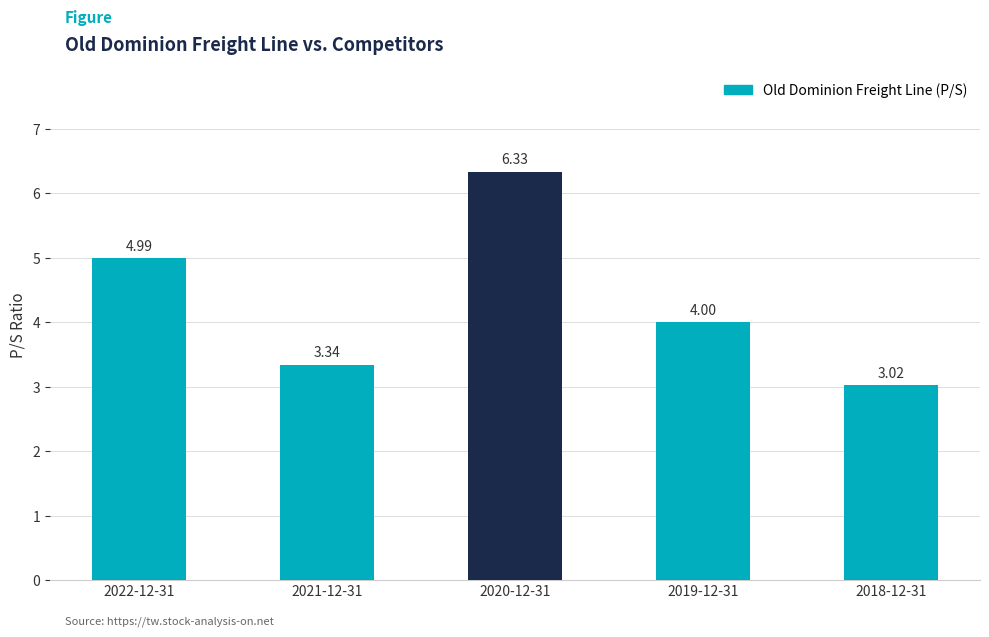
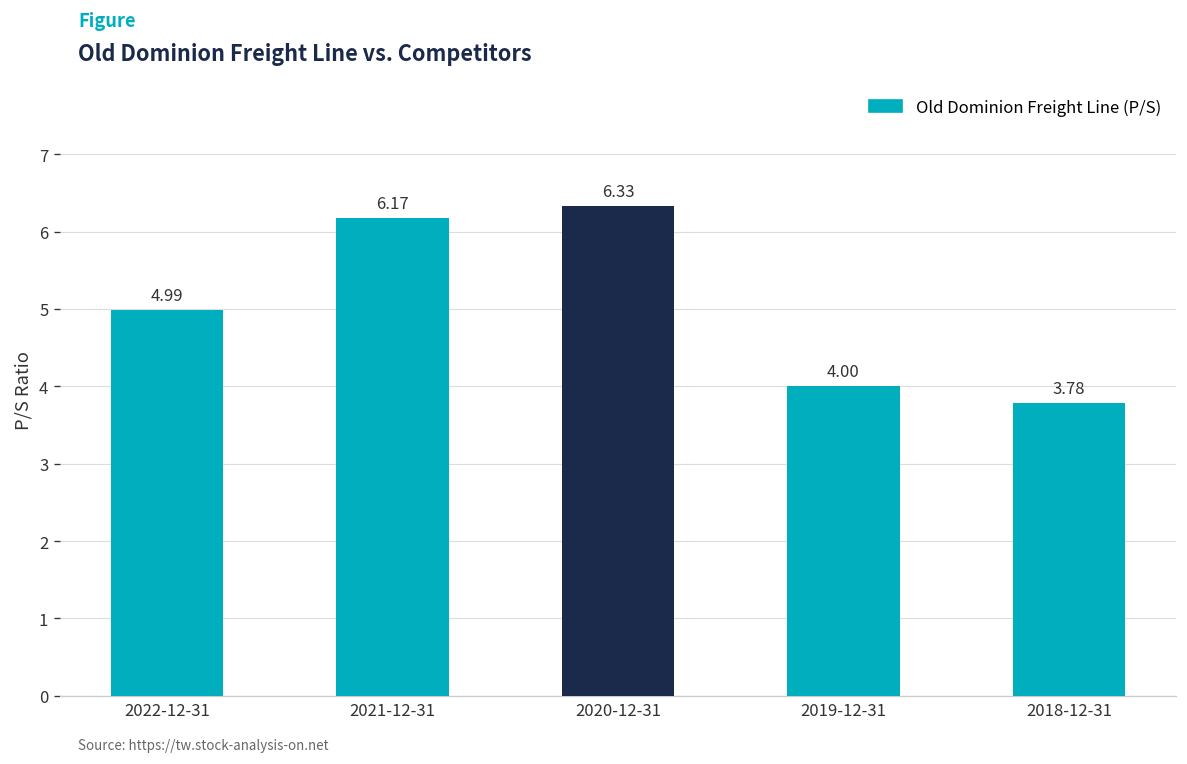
2021-12-31: 3.34 -> 6.17
2018-12-31: 3.02 -> 3.78
